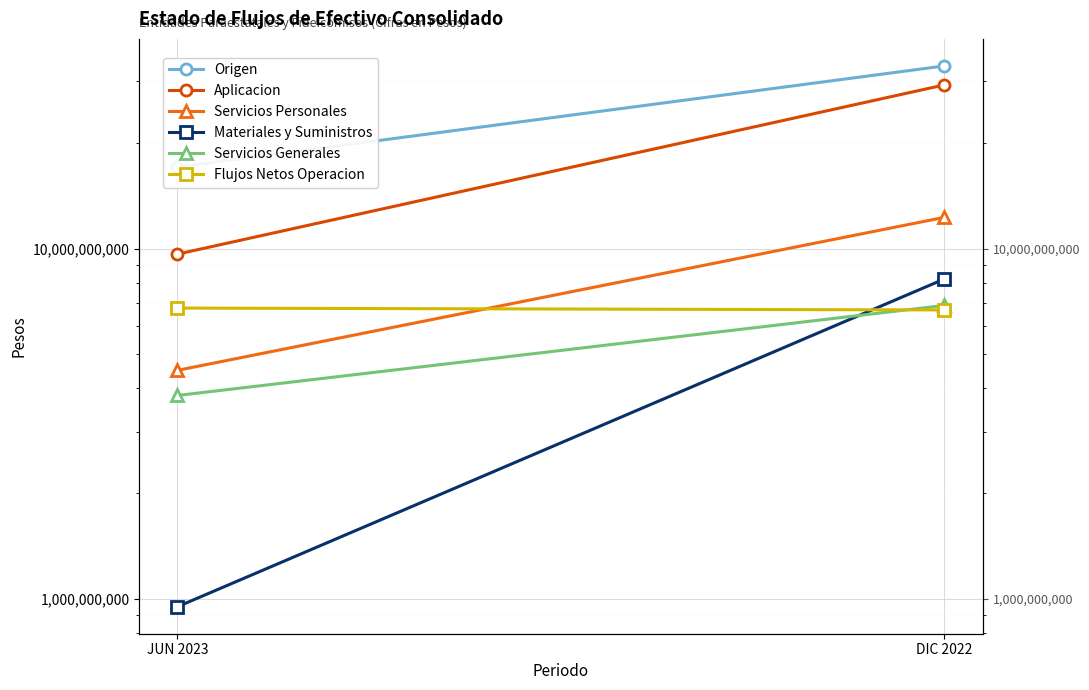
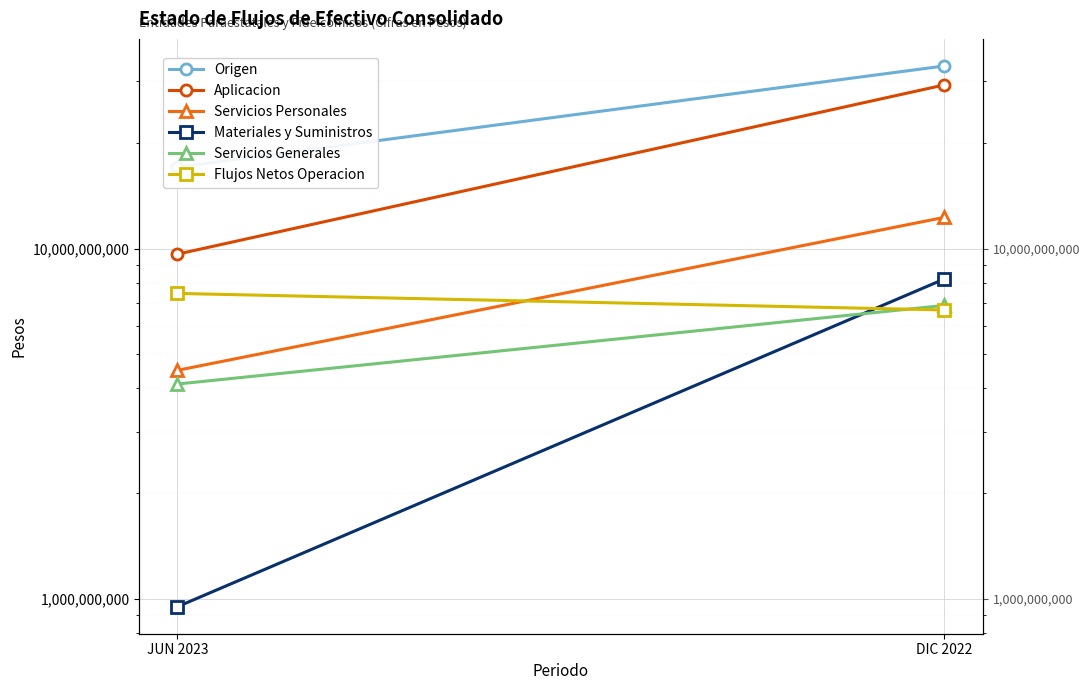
Servicios Generales, JUN 2023: 3,800,000,000 -> 4,100,000,000
Flujos Netos Operacion, JUN 2023: 6,800,000,000 -> 7,400,000,000
